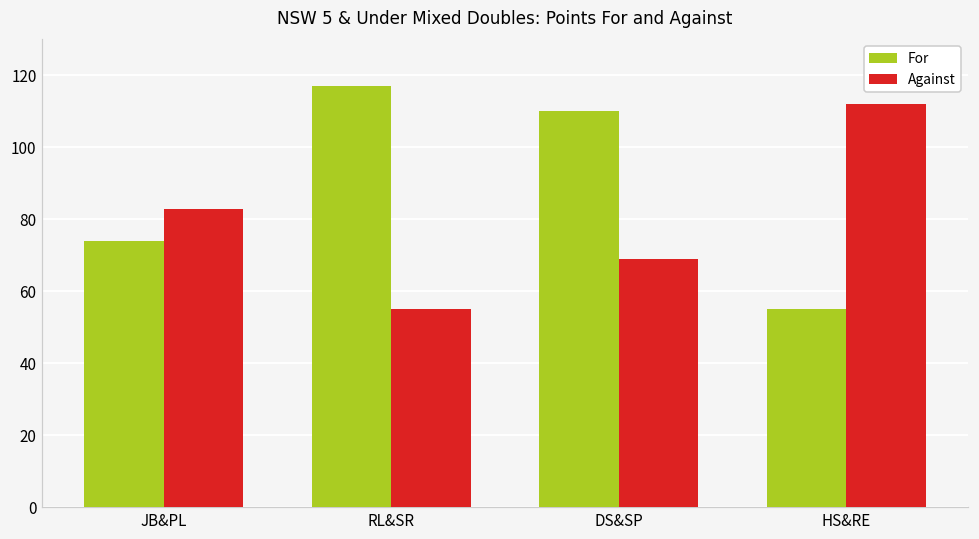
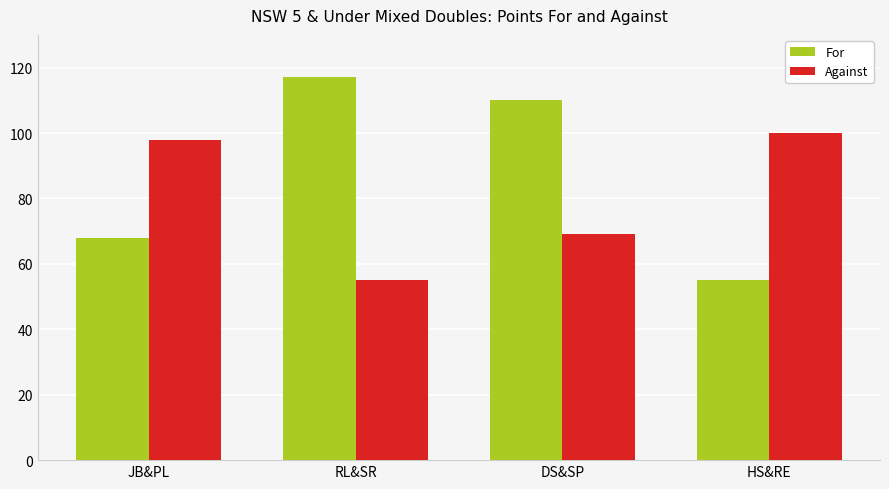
For, JB&PL: 74 -> 68
Against, JB&PL: 83 -> 98
Against, HS&RE: 112 -> 100
